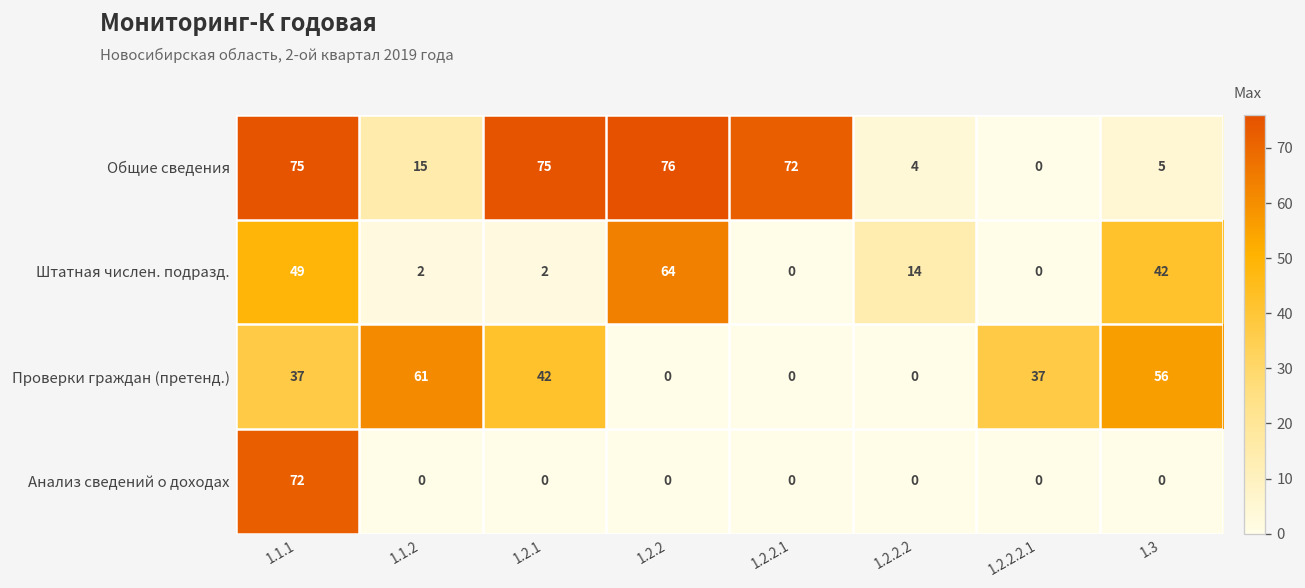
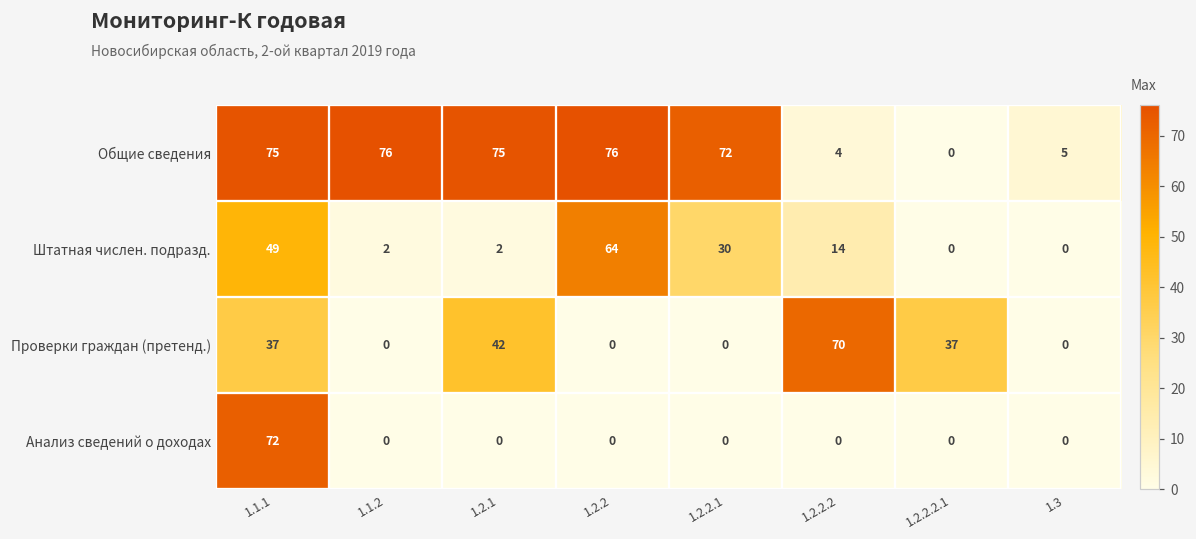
Общие сведения, 1.1.2: 15 -> 76
Штатная числен. подразд., 1.2.2.1: 0 -> 30
Штатная числен. подразд., 1.3: 42 -> 0
Проверки граждан (претенд.), 1.1.2: 61 -> 0
Проверки граждан (претенд.), 1.2.2.2: 0 -> 70
Проверки граждан (претенд.), 1.3: 56 -> 0
